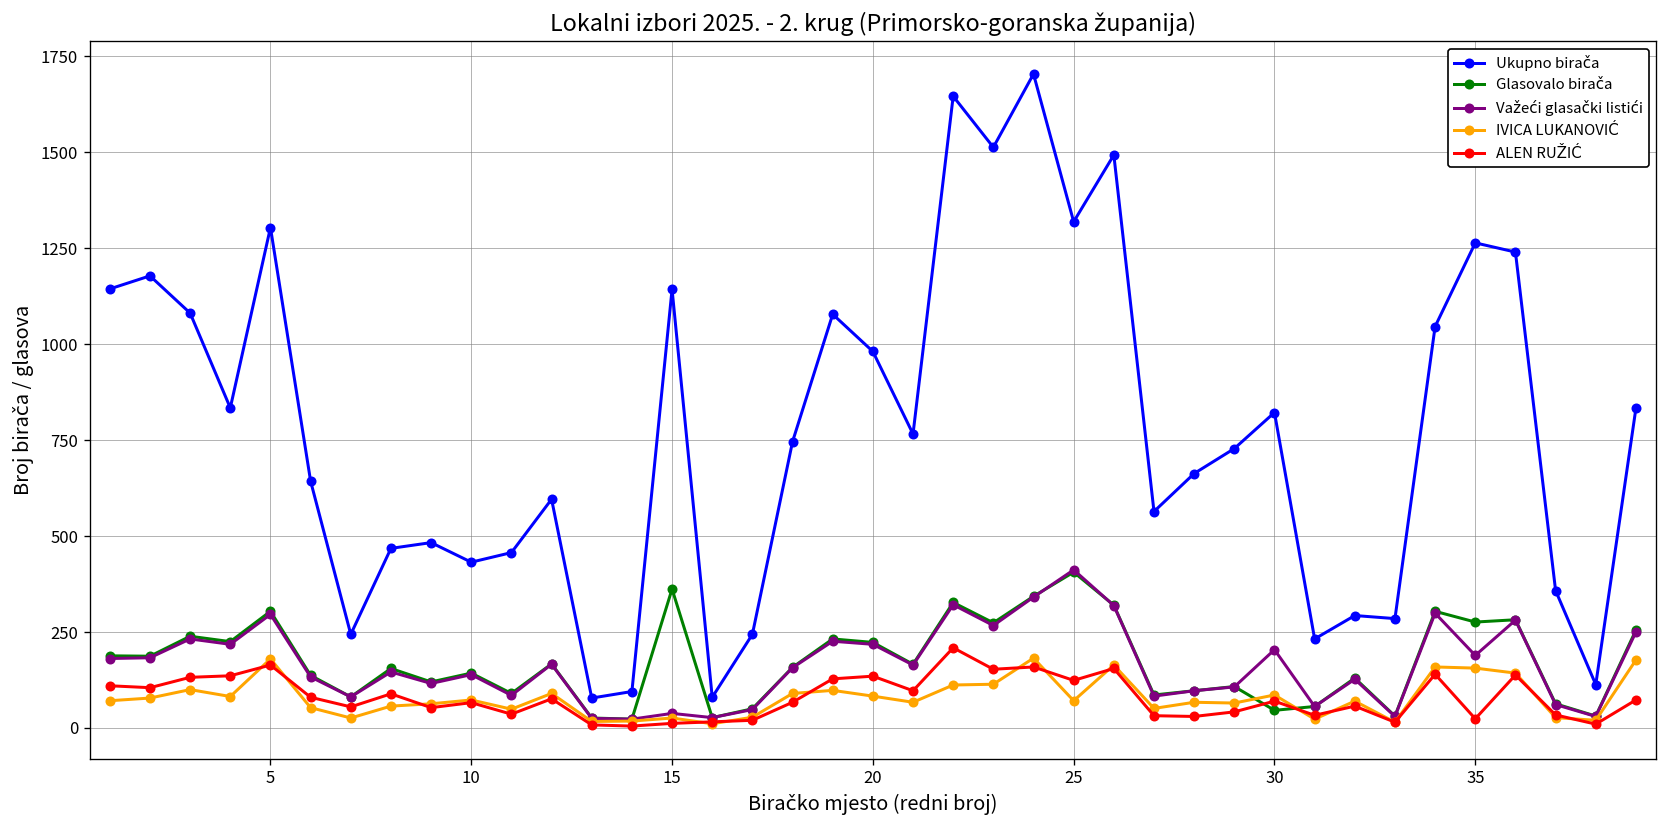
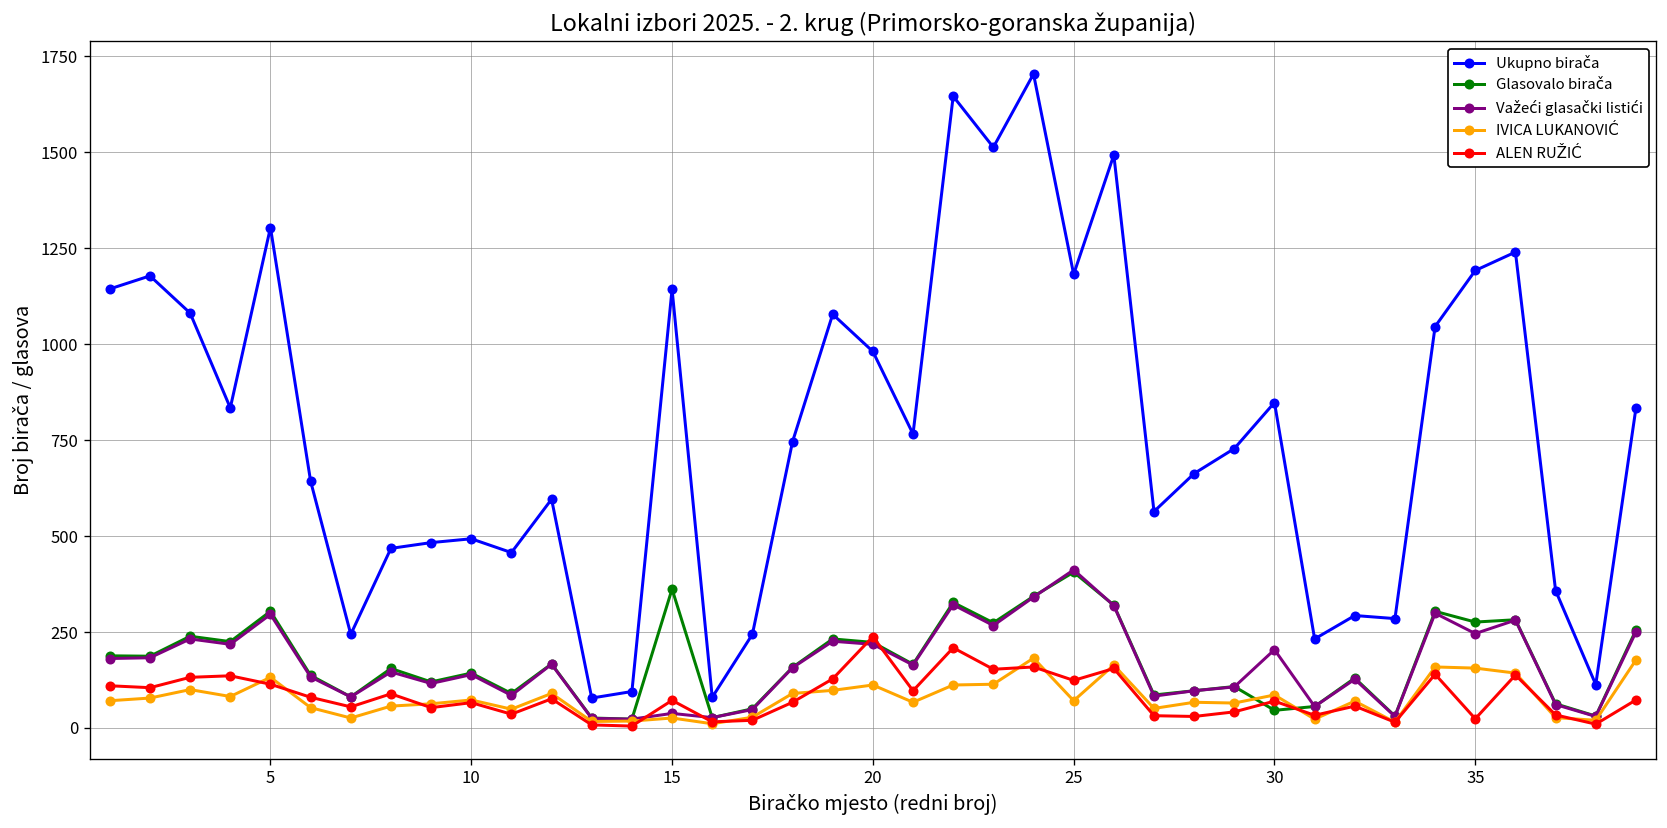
IVICA LUKANOVIĆ, 5: 180 -> 130
ALEN RUŽIĆ, 5: 160 -> 110
Ukupno birača, 10: 430 -> 490
ALEN RUŽIĆ, 15: 10 -> 70
IVICA LUKANOVIĆ, 20: 80 -> 110
ALEN RUŽIĆ, 20: 140 -> 240
Ukupno birača, 25: 1320 -> 1180
Ukupno birača, 30: 820 -> 850
Ukupno birača, 35: 1260 -> 1190
Važeći glasački listići, 35: 190 -> 250
